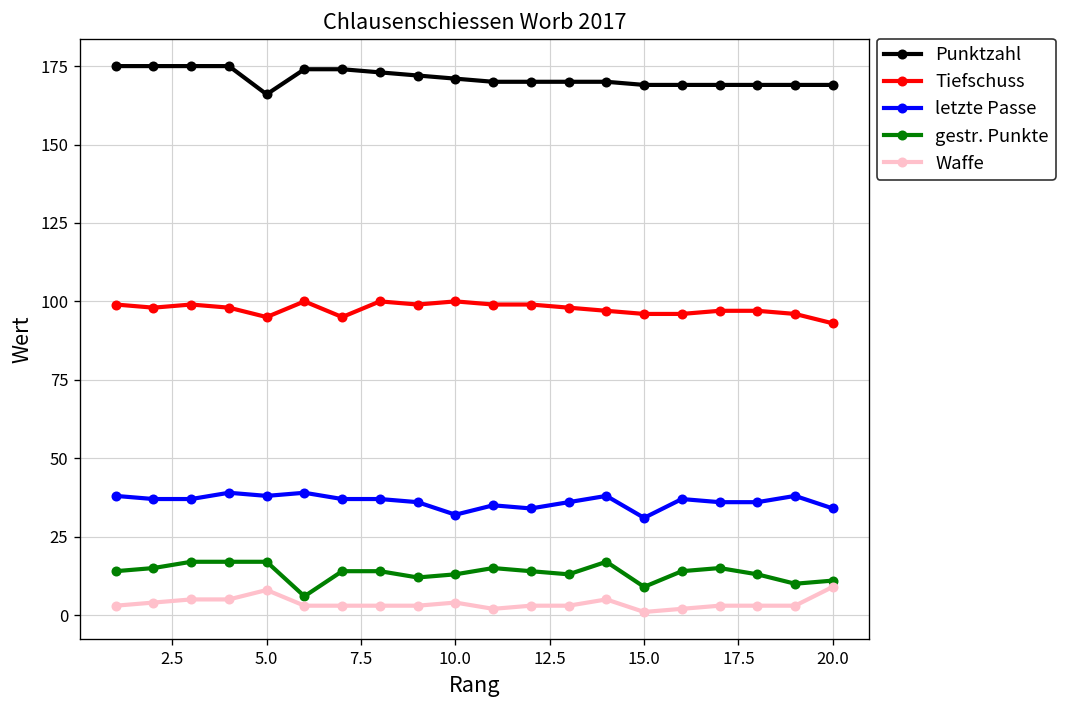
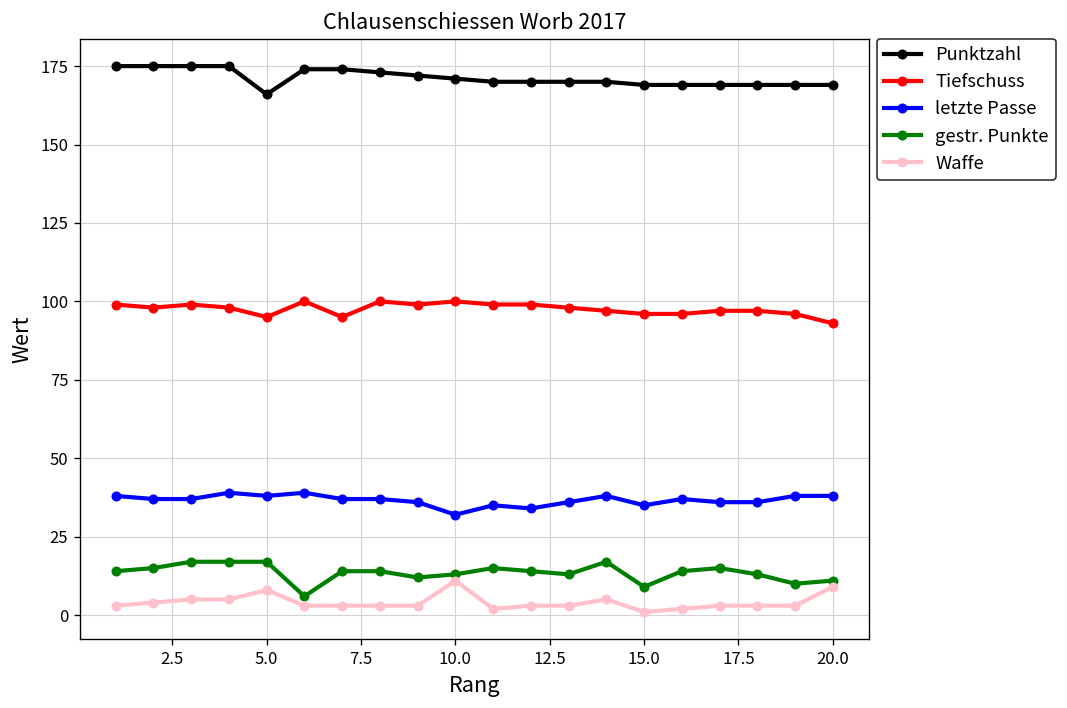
Waffe, 10.0: 4 -> 11
letzte Passe, 15.0: 31 -> 35
letzte Passe, 20.0: 34 -> 38
